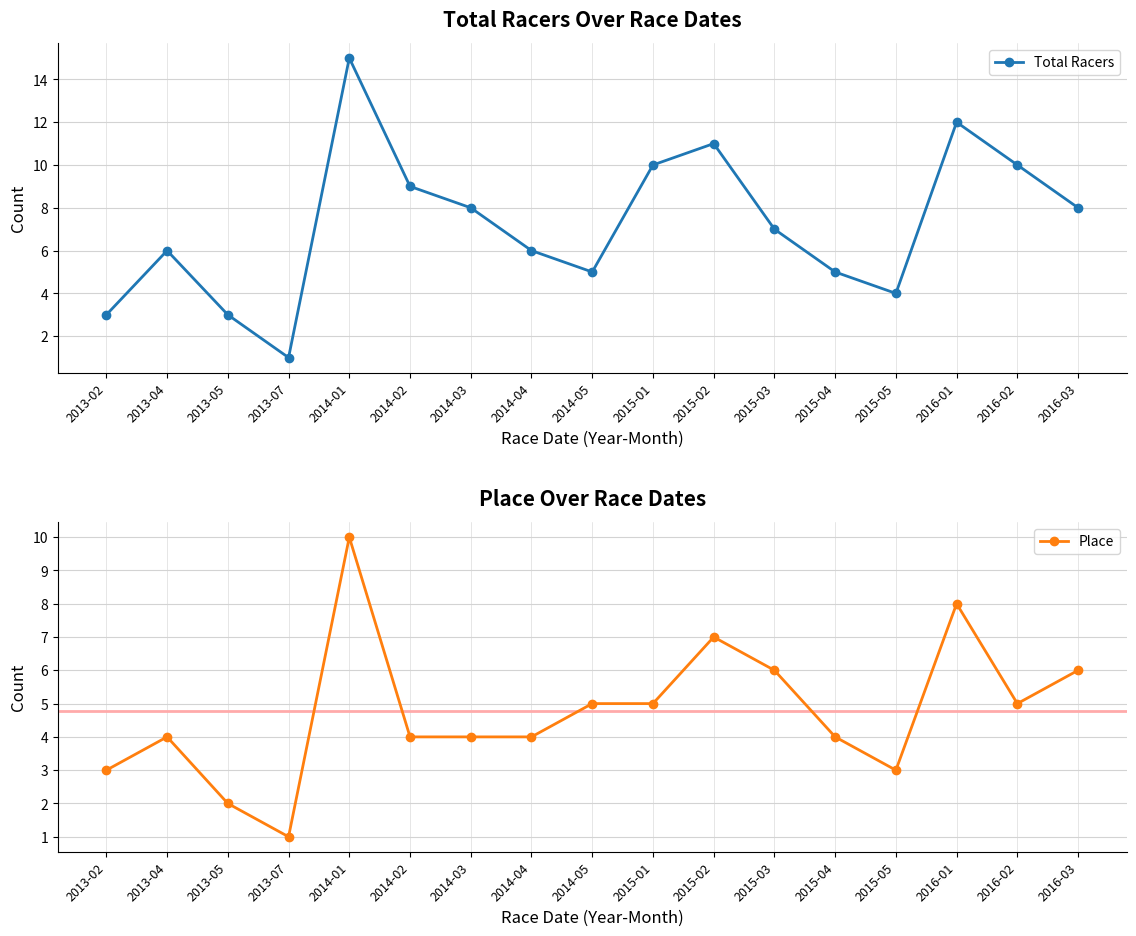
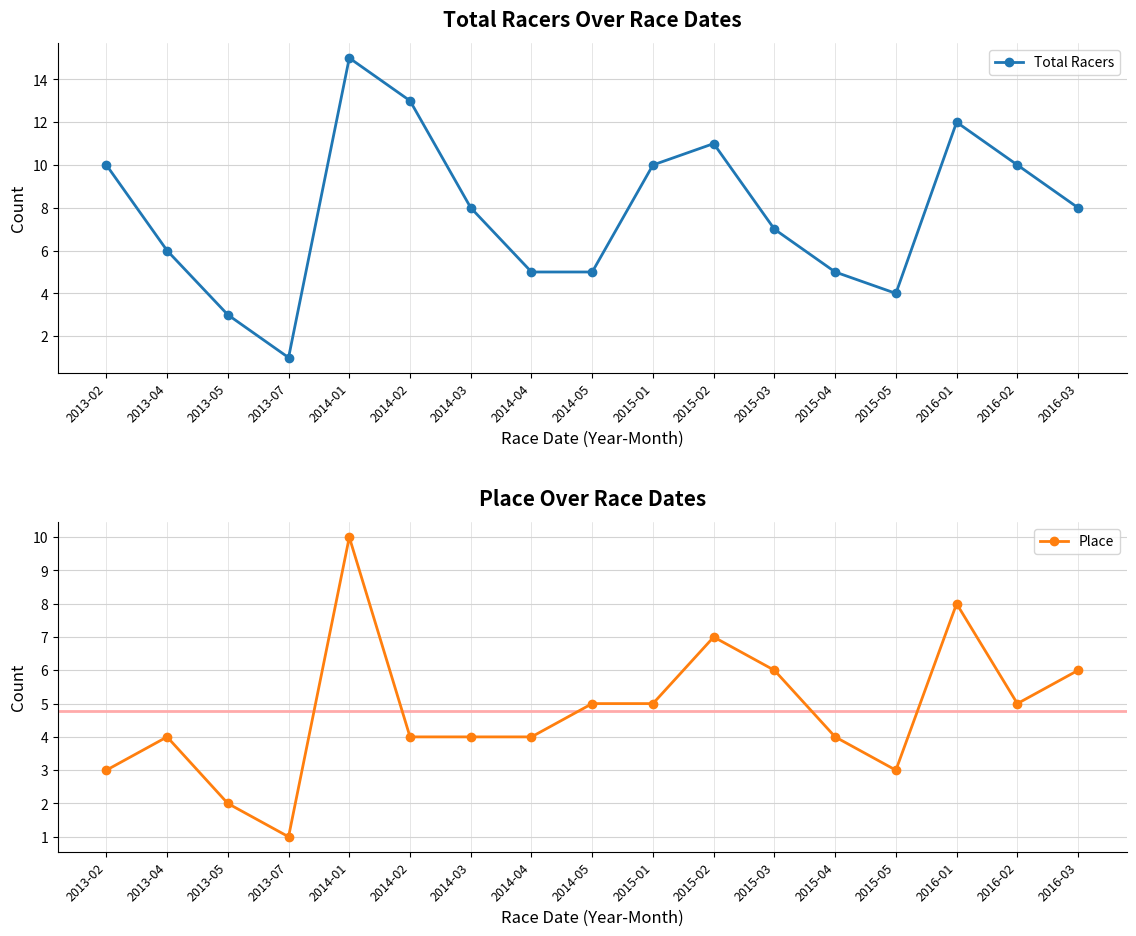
Total Racers Over Race Dates, 2013-02: 3 -> 10
Total Racers Over Race Dates, 2014-02: 9 -> 13
Total Racers Over Race Dates, 2014-04: 6 -> 5
